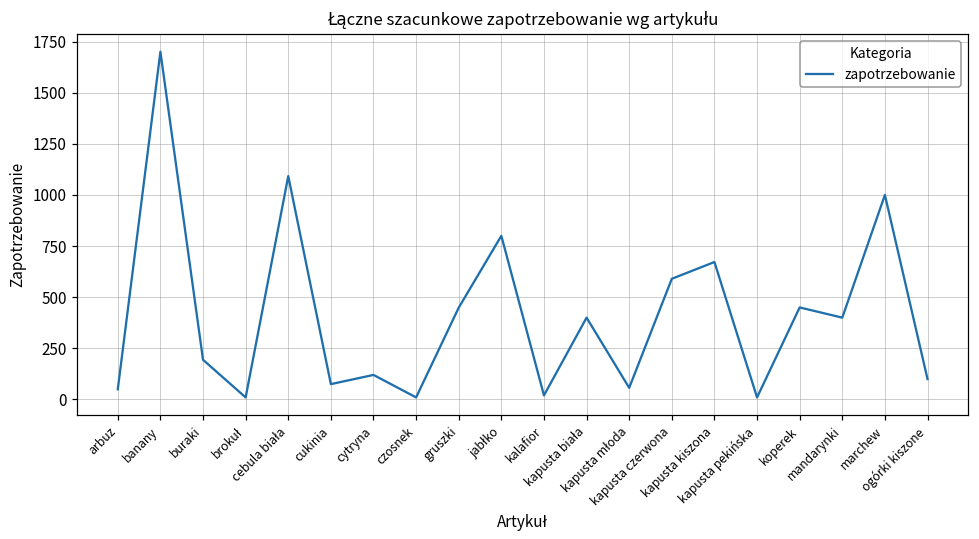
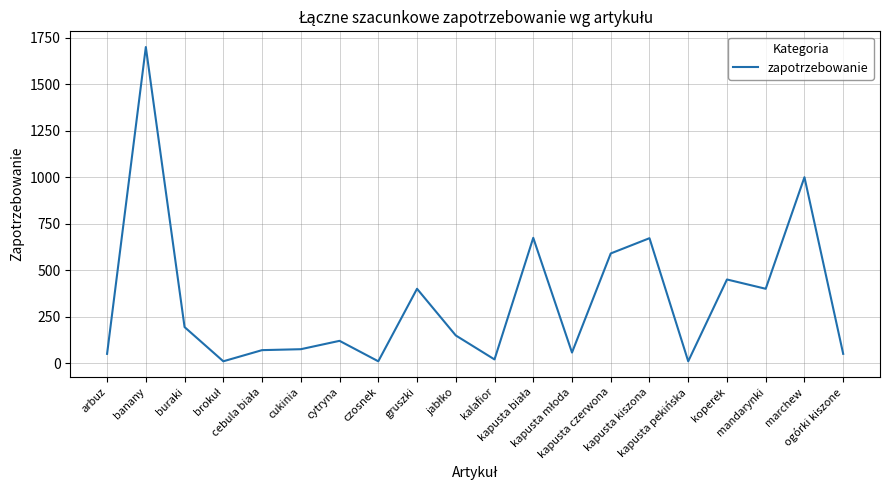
cebula biała: 1090 -> 70
gruszki: 450 -> 400
jabłko: 800 -> 150
kapusta biała: 400 -> 670
ogórki kiszone: 100 -> 50
